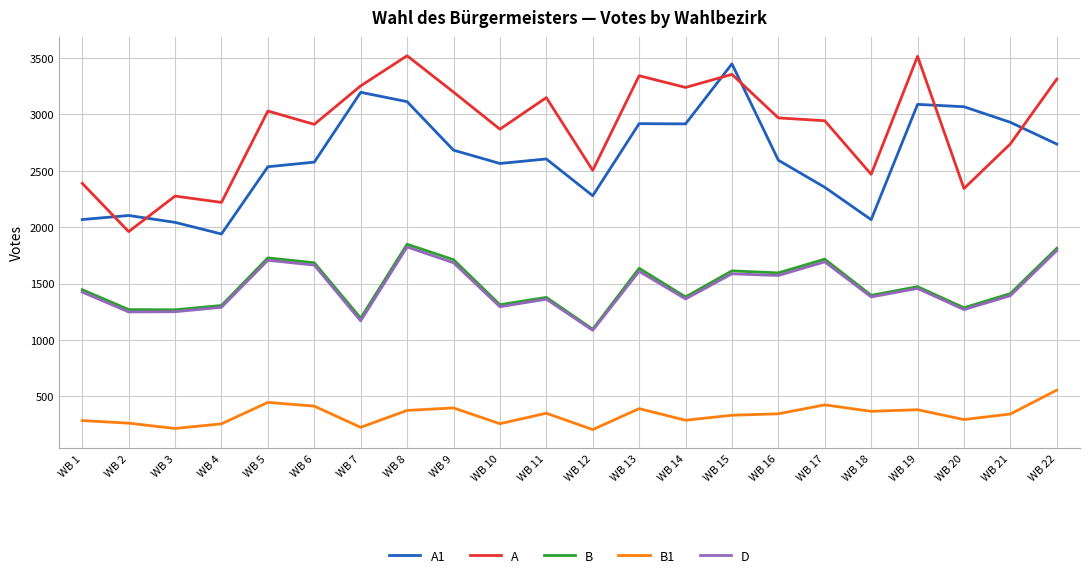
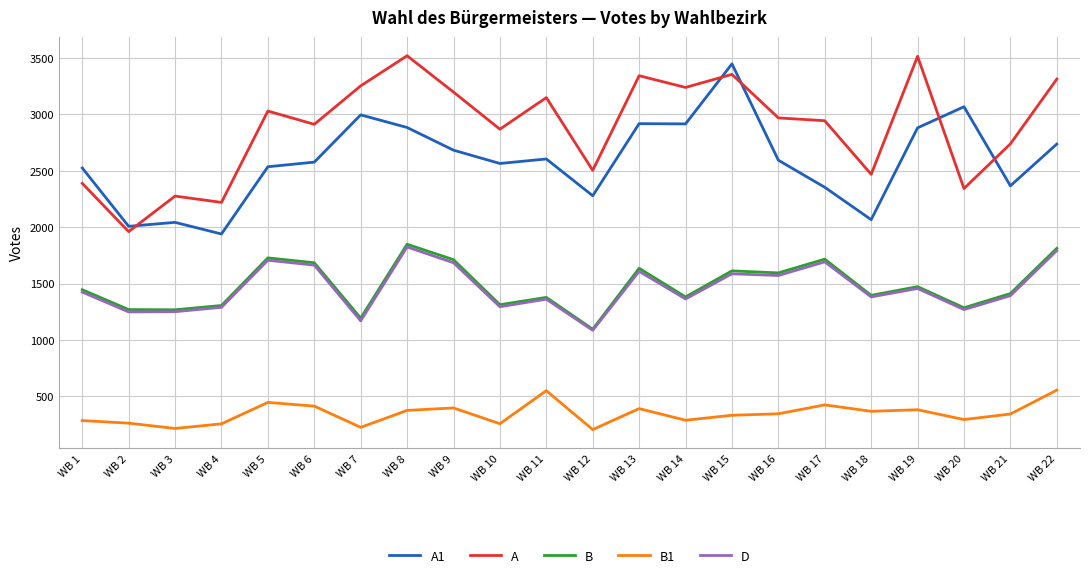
A1, WB 1: 2070 -> 2520
A1, WB 2: 2100 -> 2010
A1, WB 7: 3200 -> 3000
A1, WB 8: 3110 -> 2880
B1, WB 11: 350 -> 550
A1, WB 19: 3090 -> 2880
A1, WB 21: 2930 -> 2370
